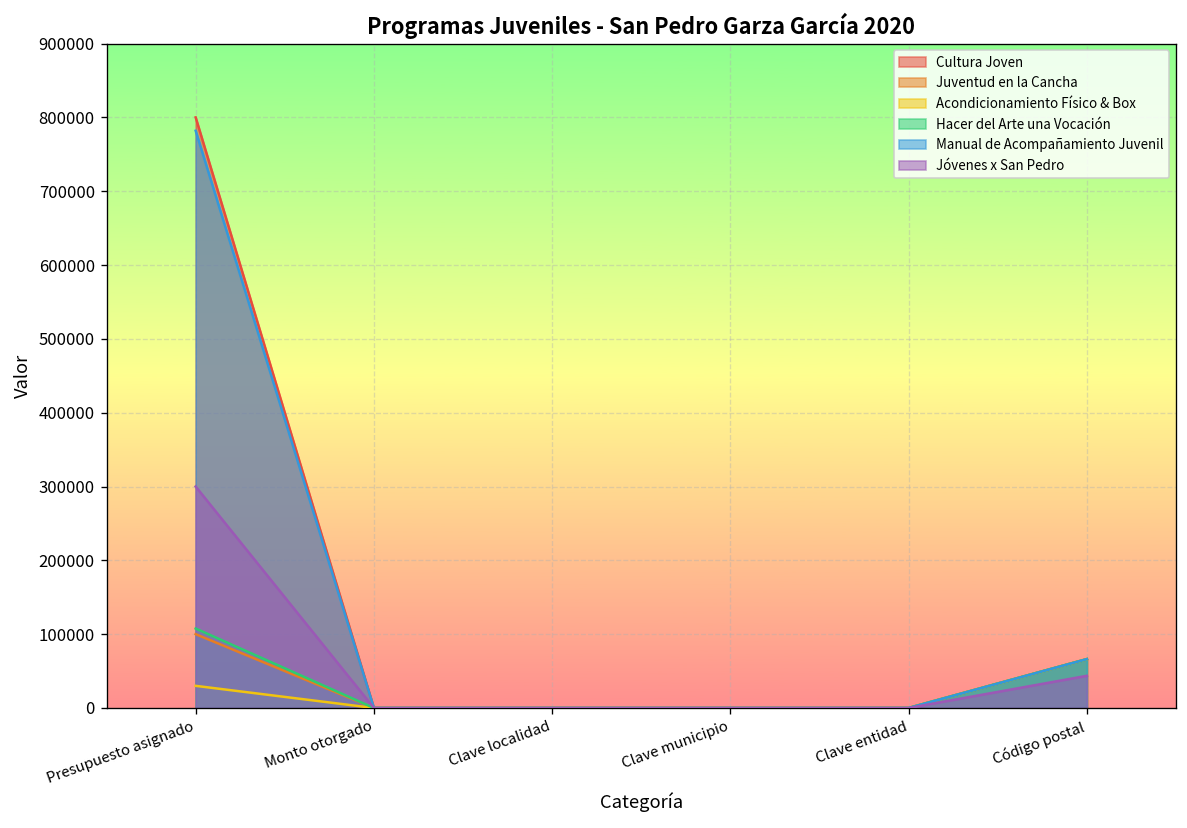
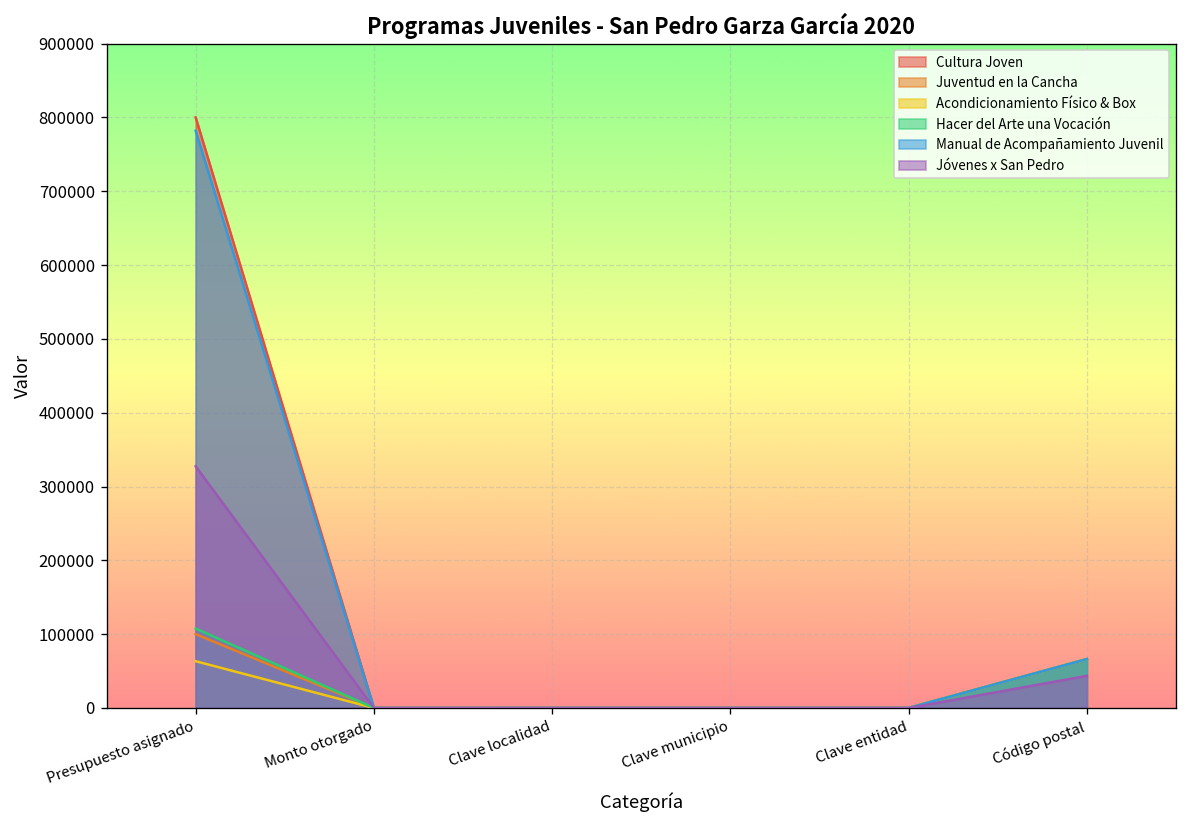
Acondicionamiento Físico & Box, Presupuesto asignado: 30000 -> 60000
Jóvenes x San Pedro, Presupuesto asignado: 300000 -> 330000
